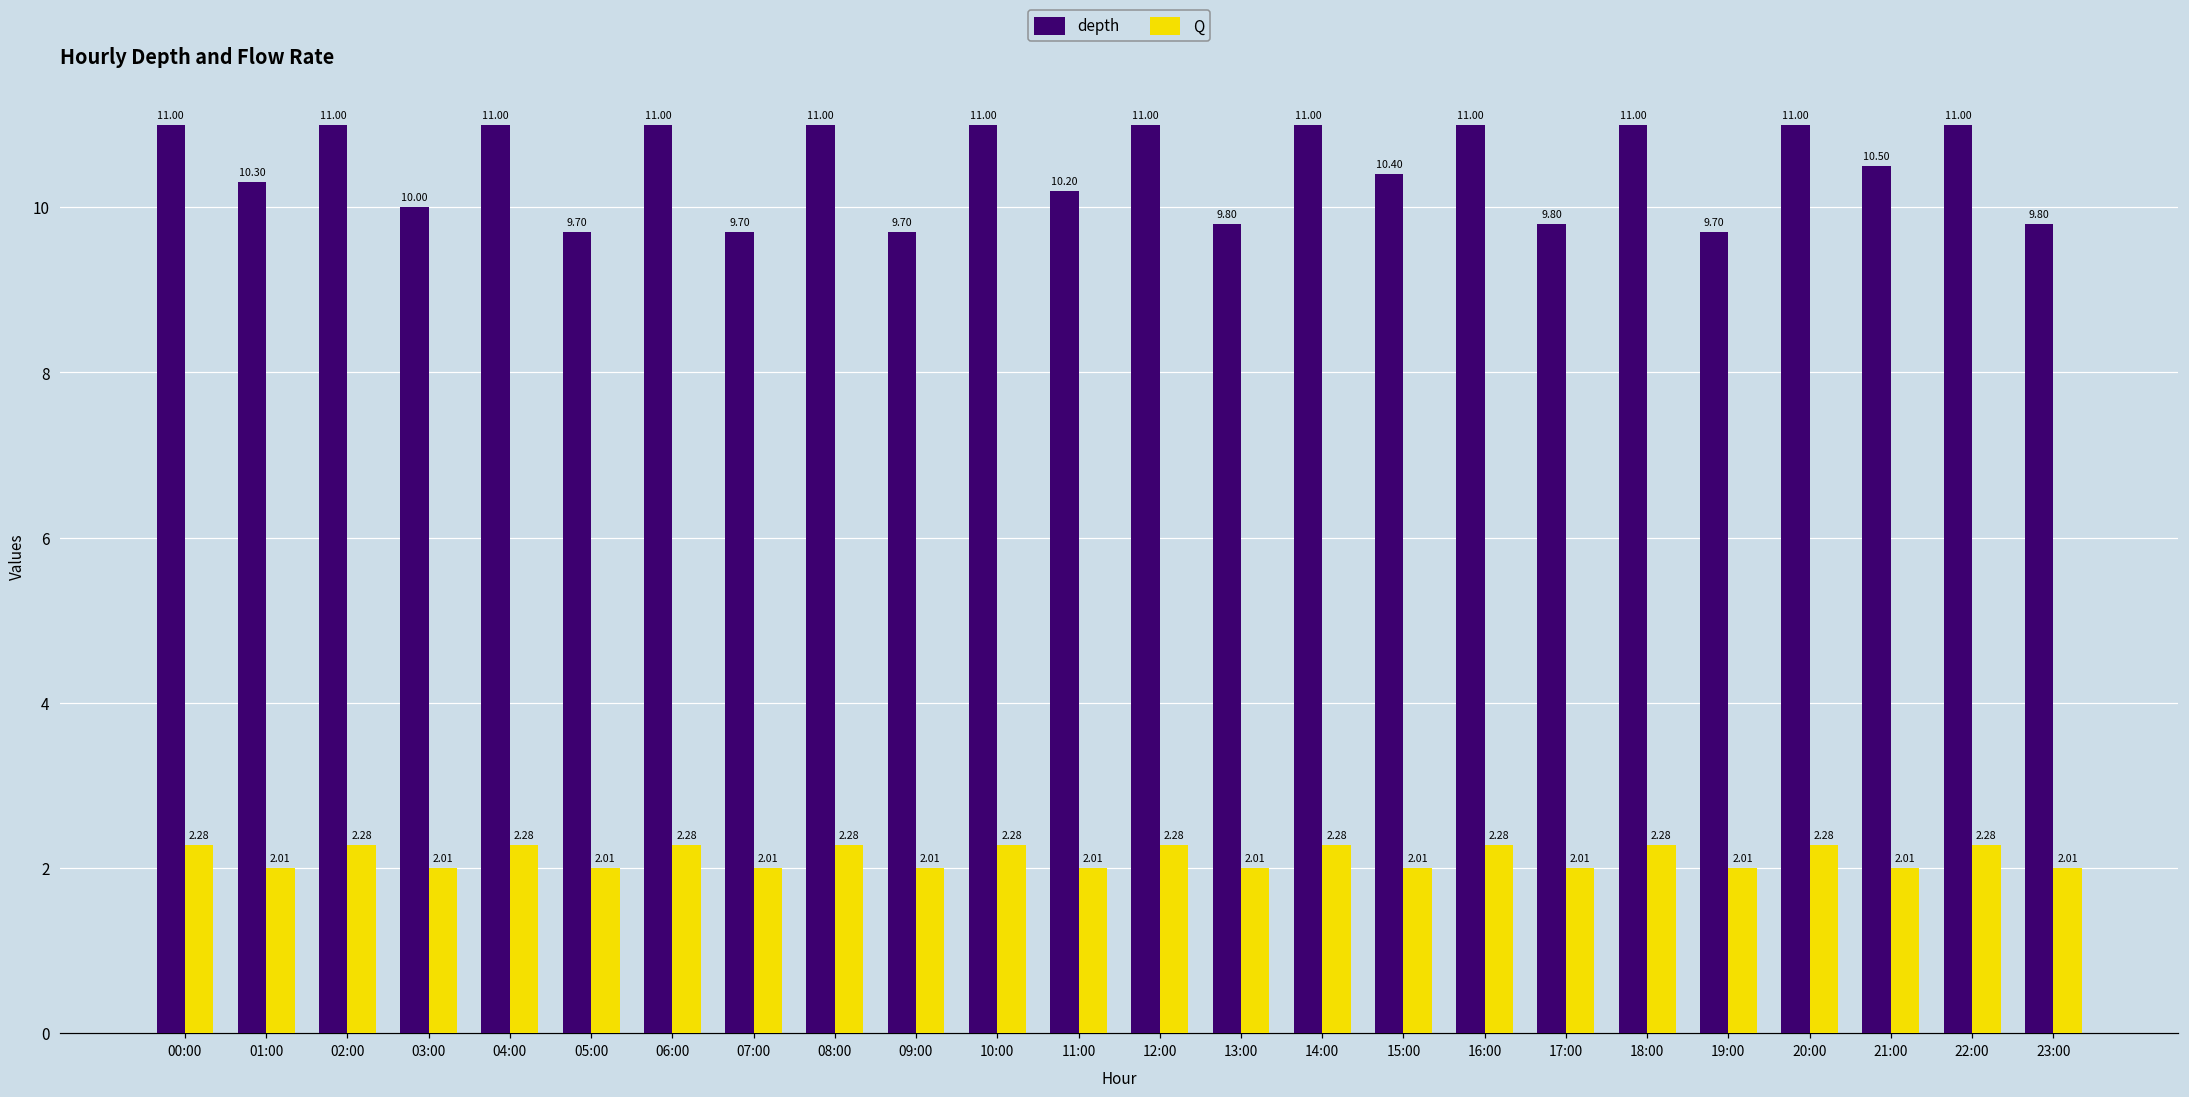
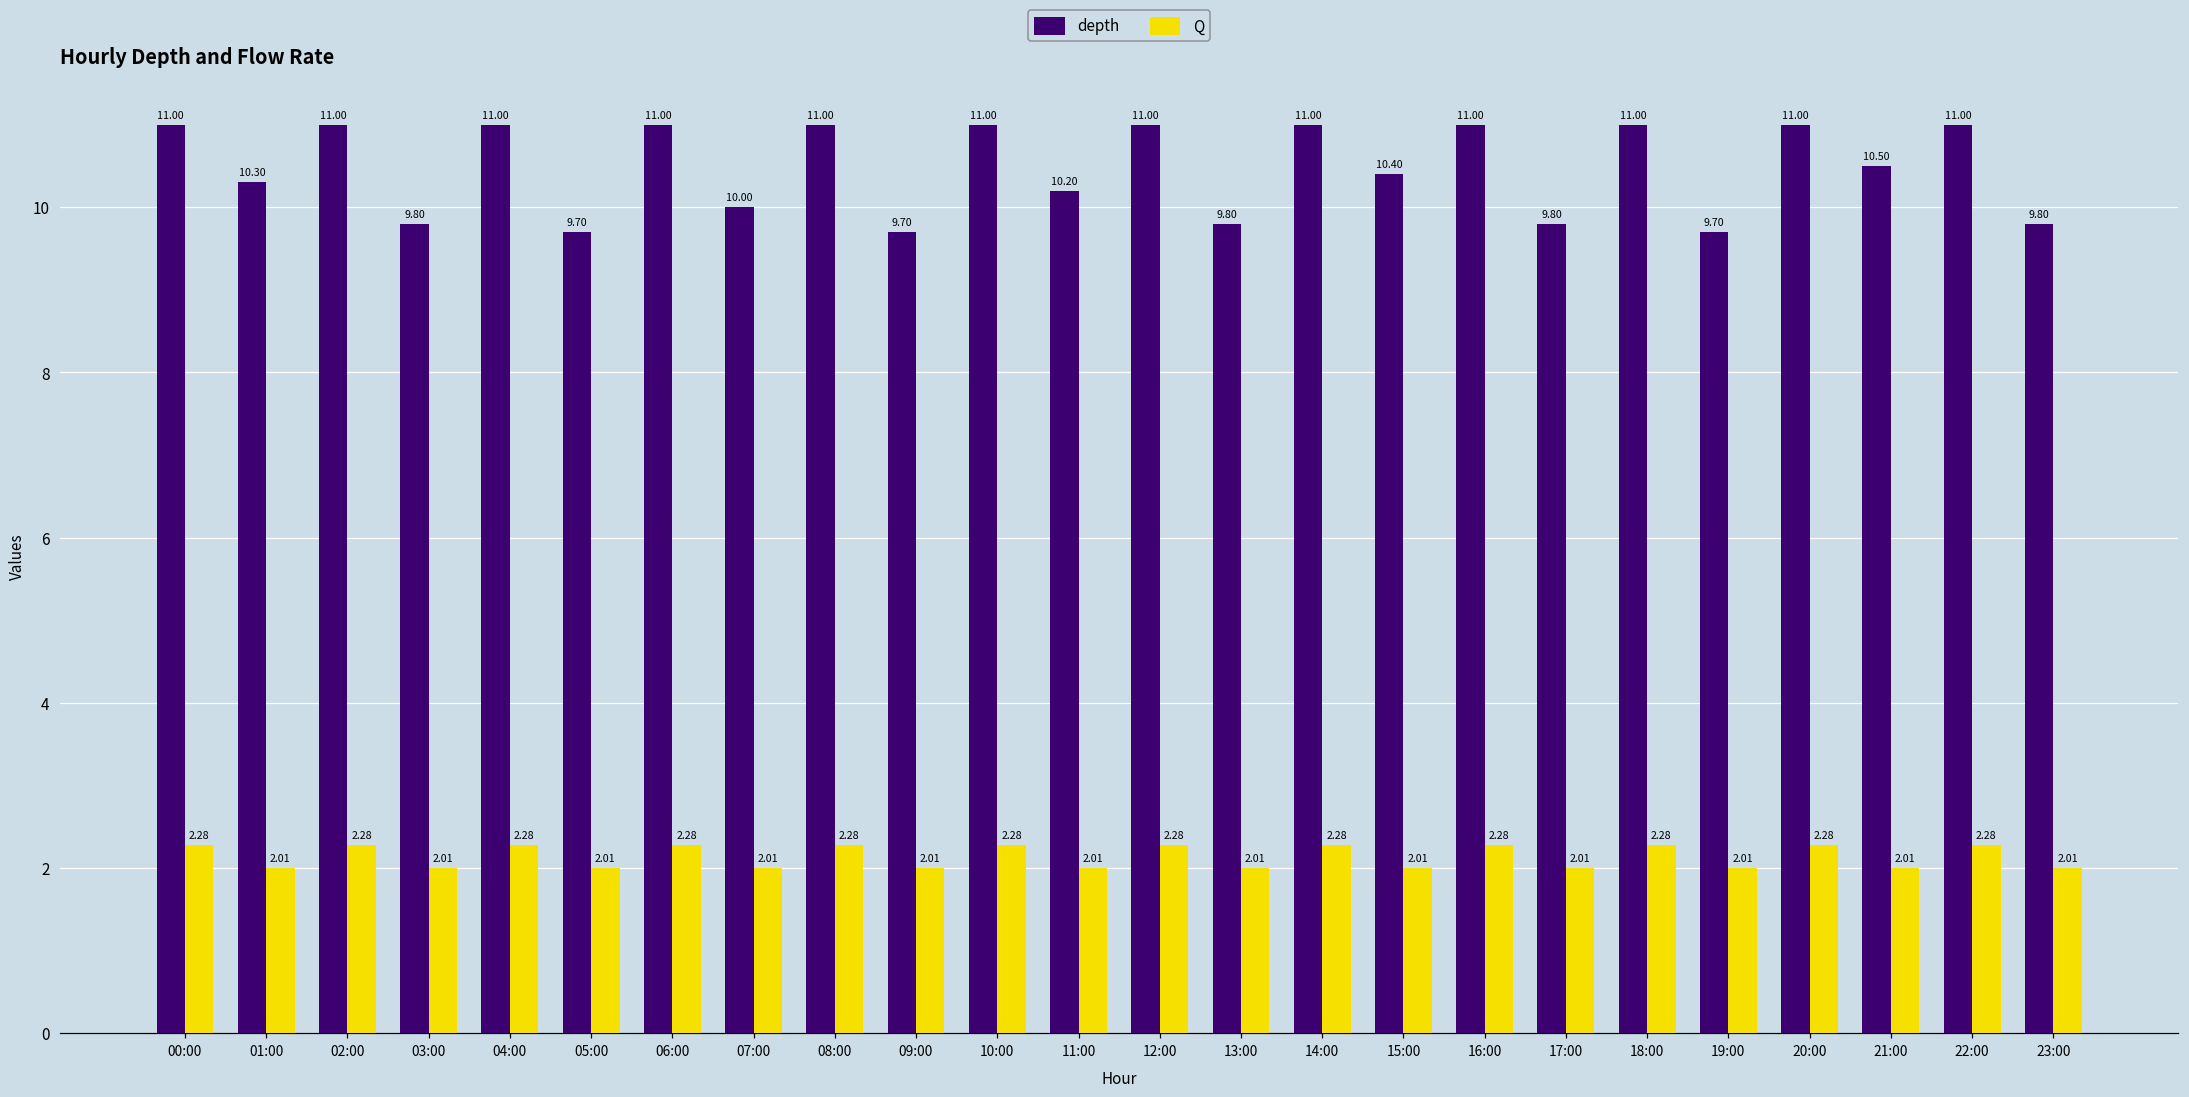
depth, 03:00: 10.00 -> 9.80
depth, 07:00: 9.70 -> 10.00
